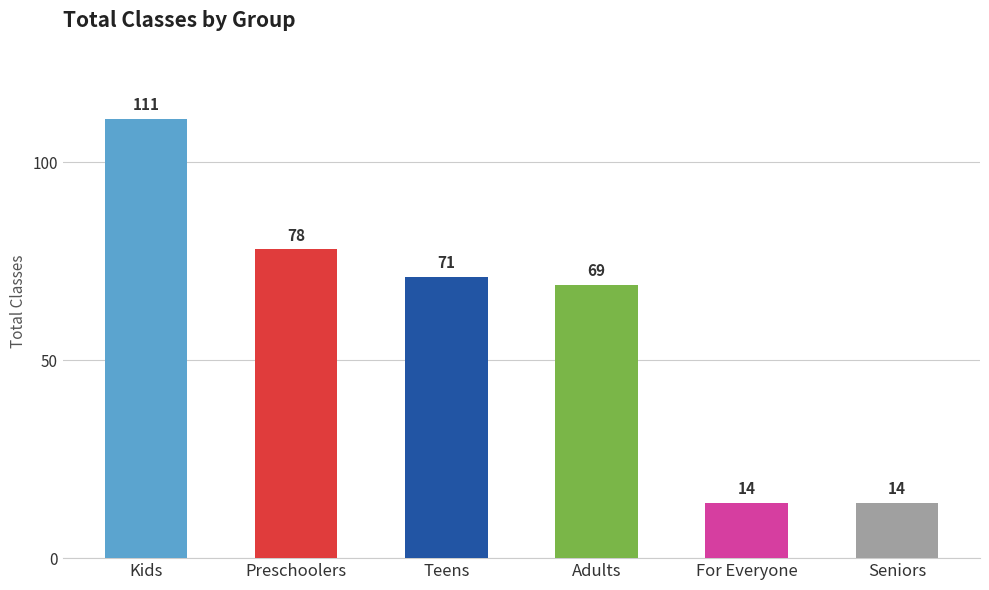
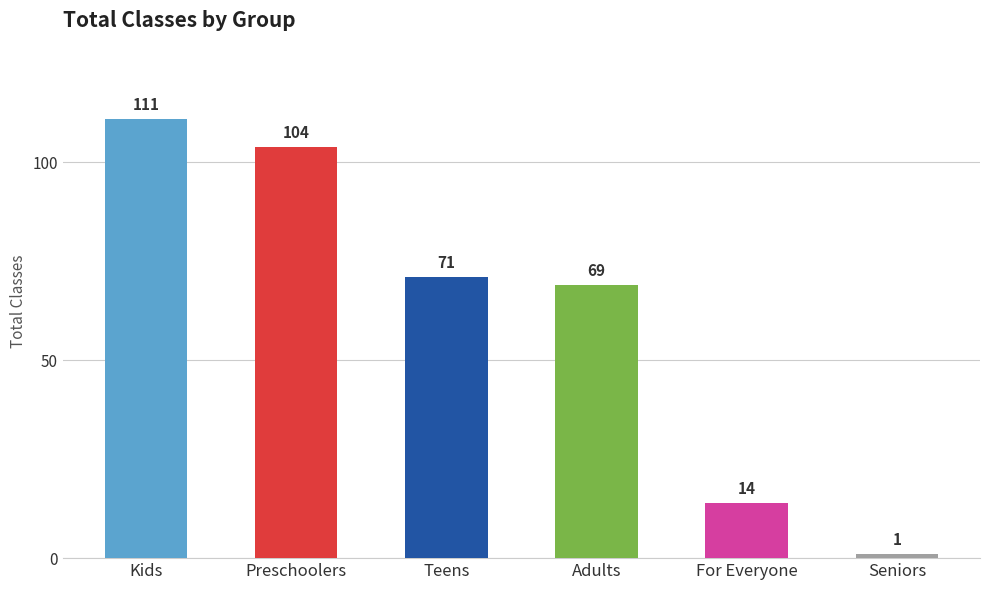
Preschoolers: 78 -> 104
Seniors: 14 -> 1
